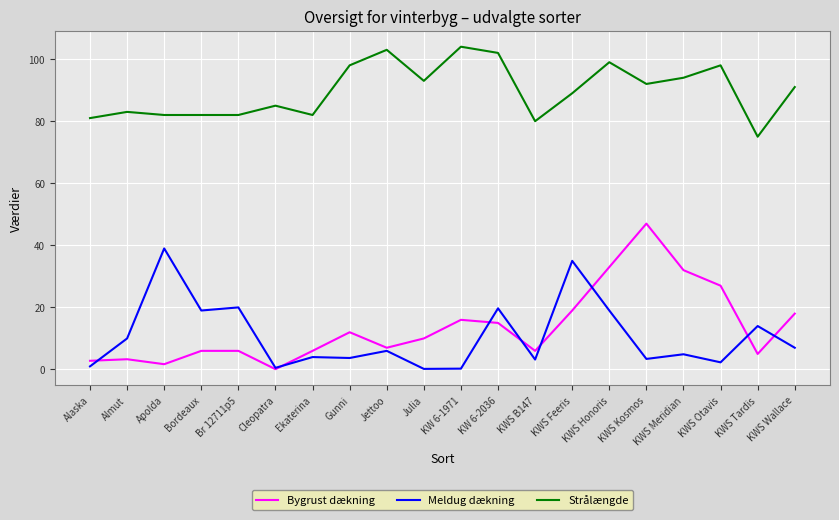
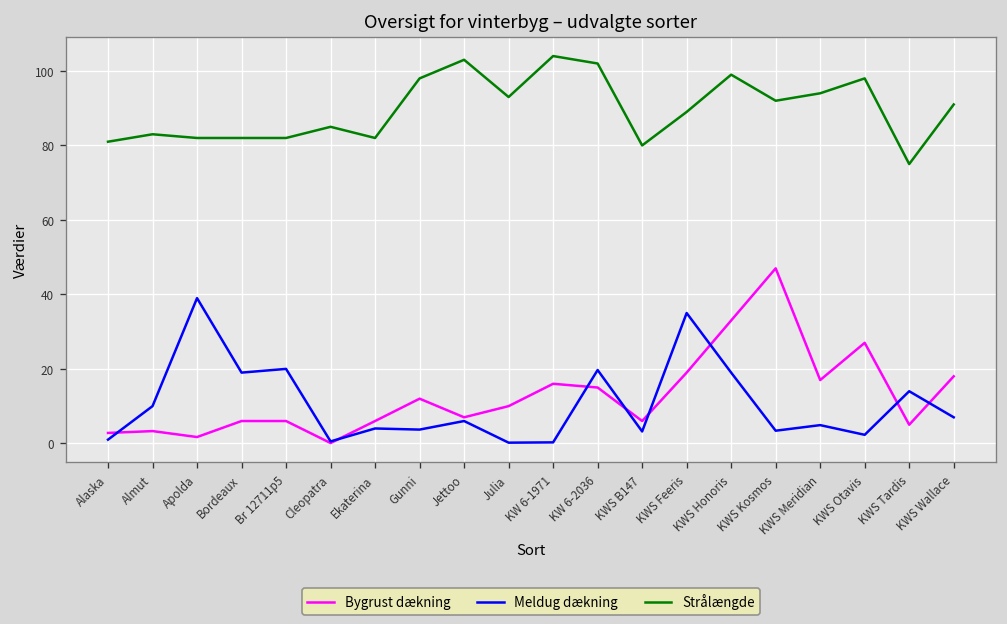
Bygrust dækning, KWS Meridian: 32 -> 17
